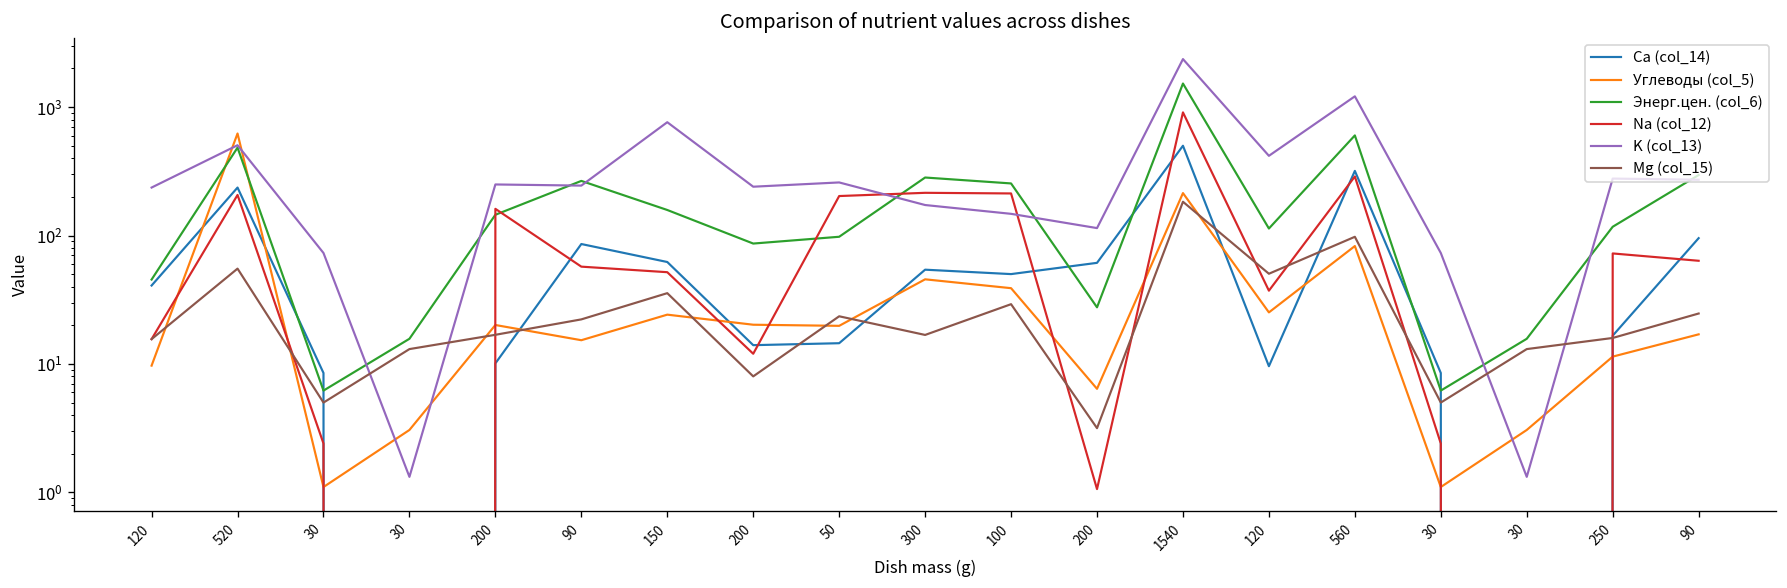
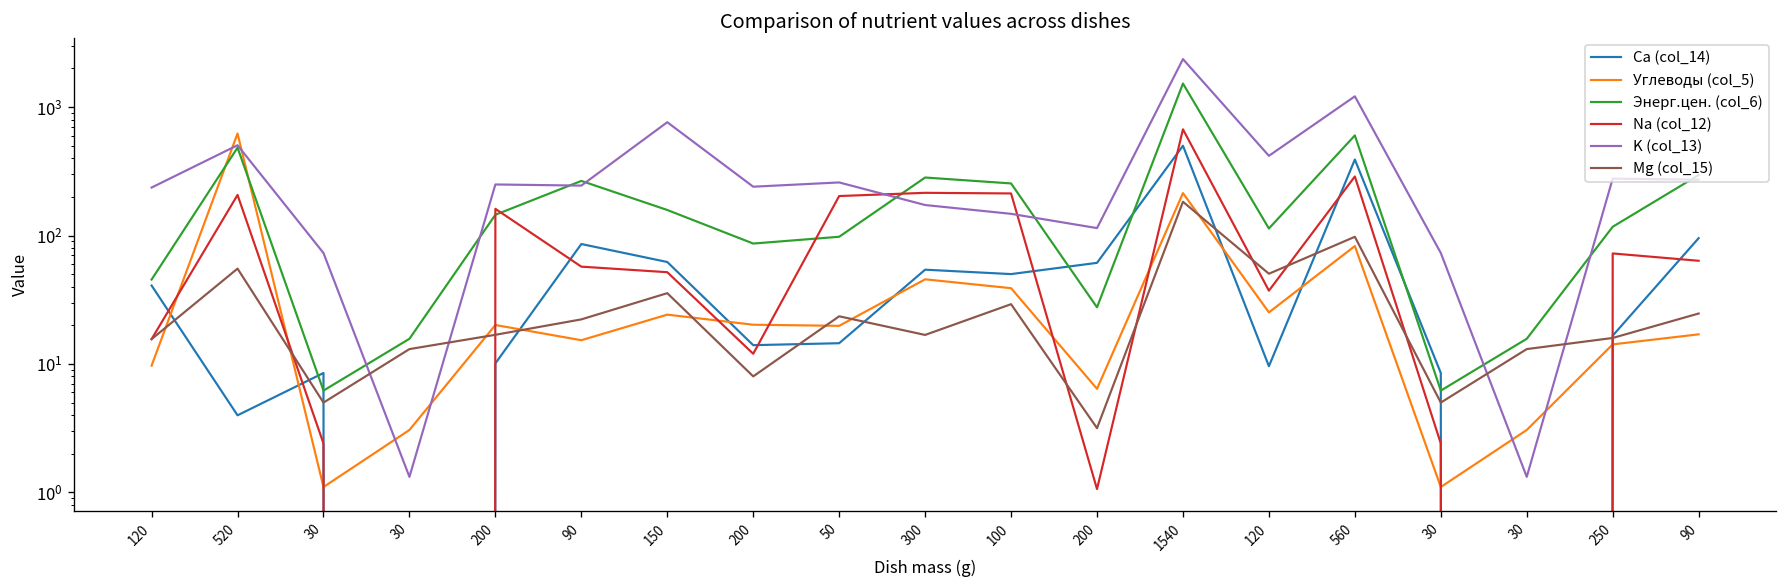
Ca (col_14), 520: 240 -> 4.0
Na (col_12), 1540: 900 -> 700
Ca (col_14), 560: 320 -> 390
Углеводы (col_5), 250: 11 -> 14
